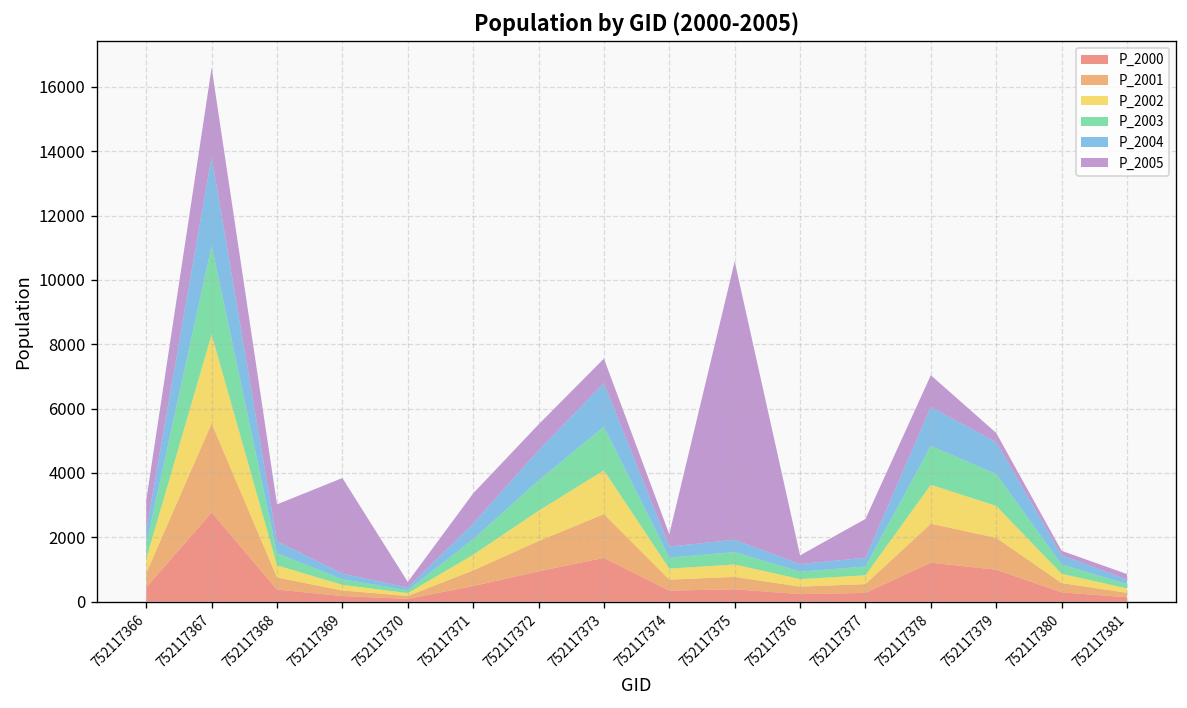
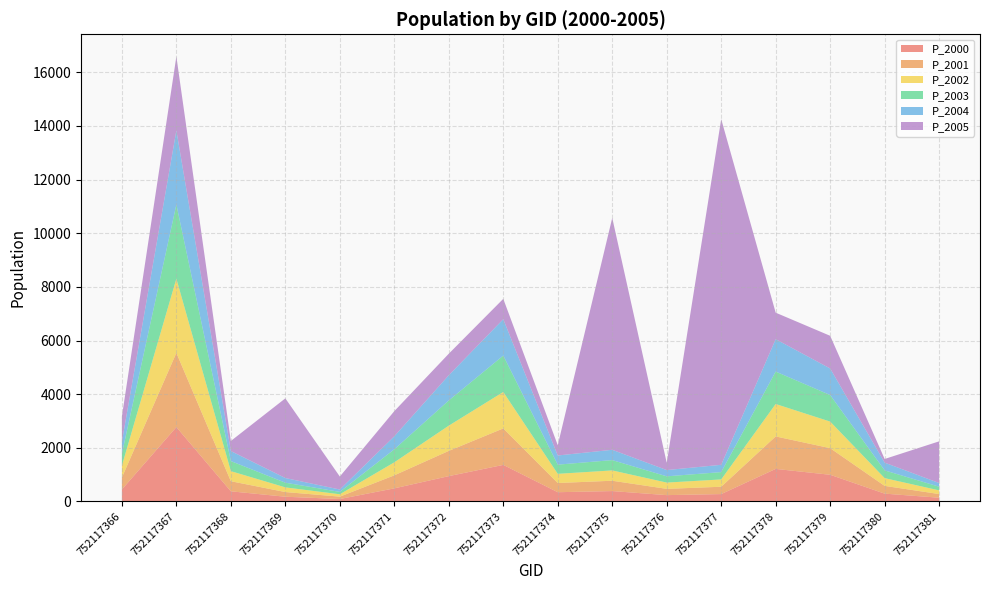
P_2005, 752117368: 1100 -> 400
P_2005, 752117370: 200 -> 500
P_2005, 752117377: 1200 -> 12900
P_2005, 752117379: 300 -> 1200
P_2005, 752117381: 200 -> 1600
